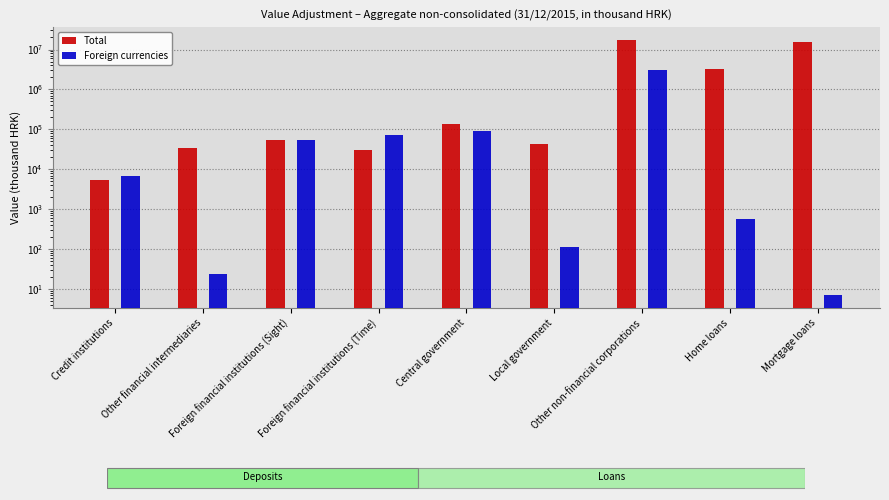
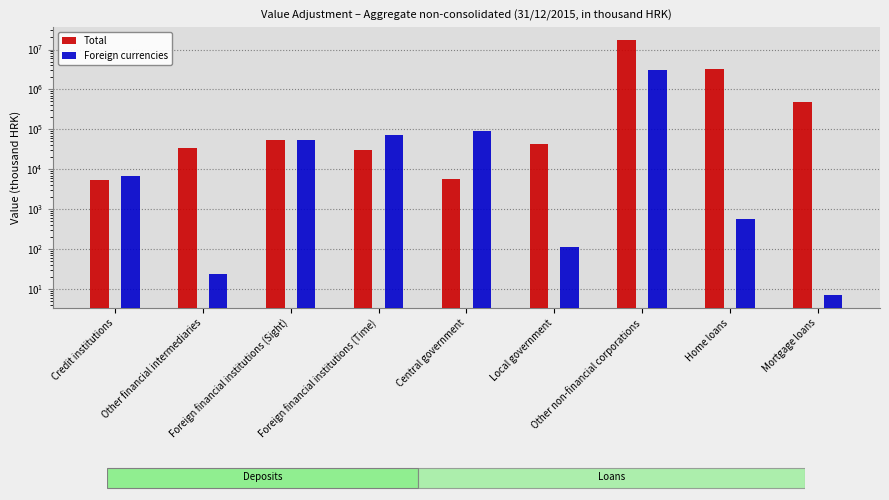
Total, Central government: 130000 -> 6000
Total, Mortgage loans: 15000000 -> 500000
